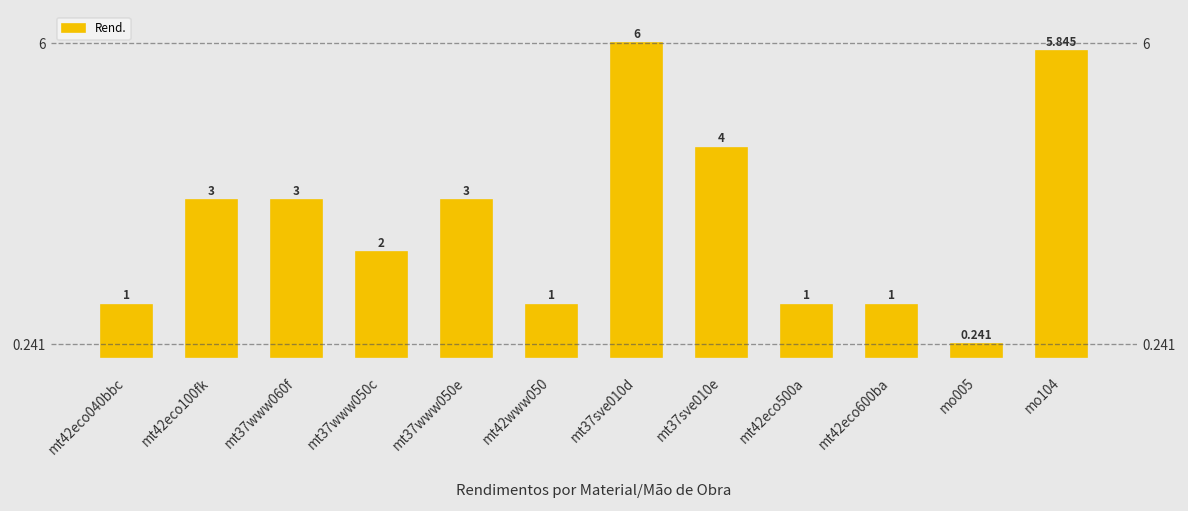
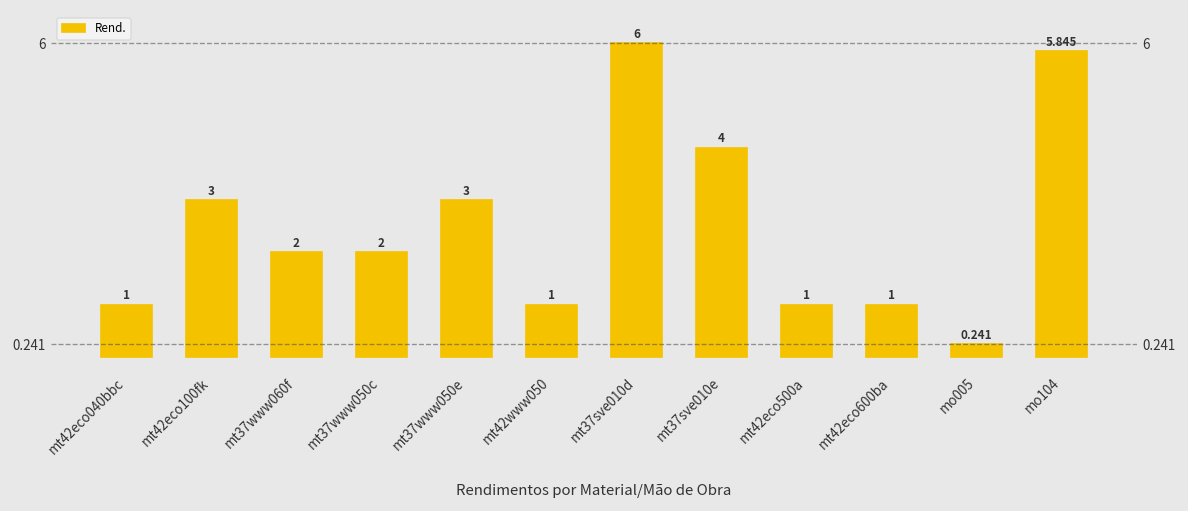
mt37www060f: 3 -> 2
